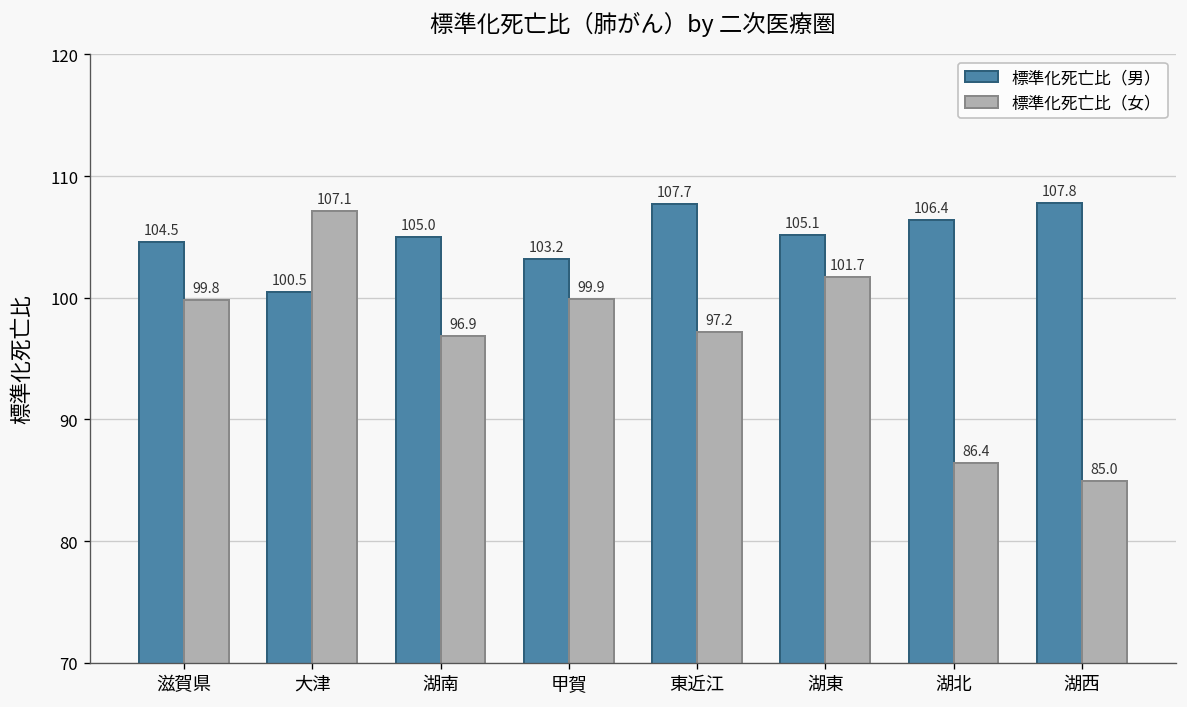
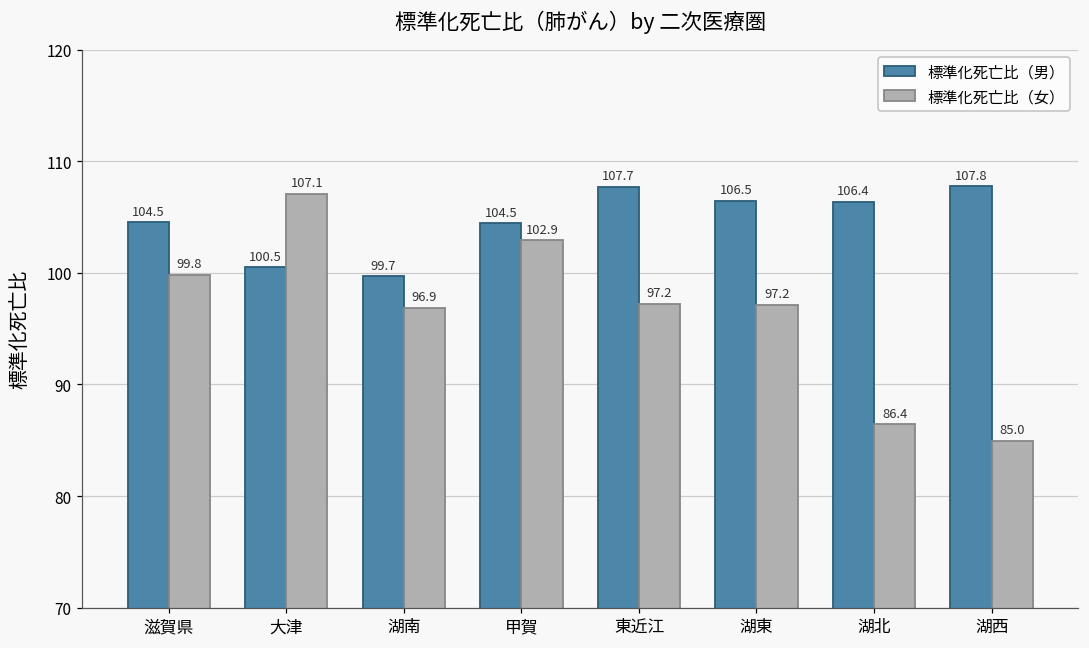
標準化死亡比（男）, 湖南: 105.0 -> 99.7
標準化死亡比（男）, 甲賀: 103.2 -> 104.5
標準化死亡比（女）, 甲賀: 99.9 -> 102.9
標準化死亡比（男）, 湖東: 105.1 -> 106.5
標準化死亡比（女）, 湖東: 101.7 -> 97.2
